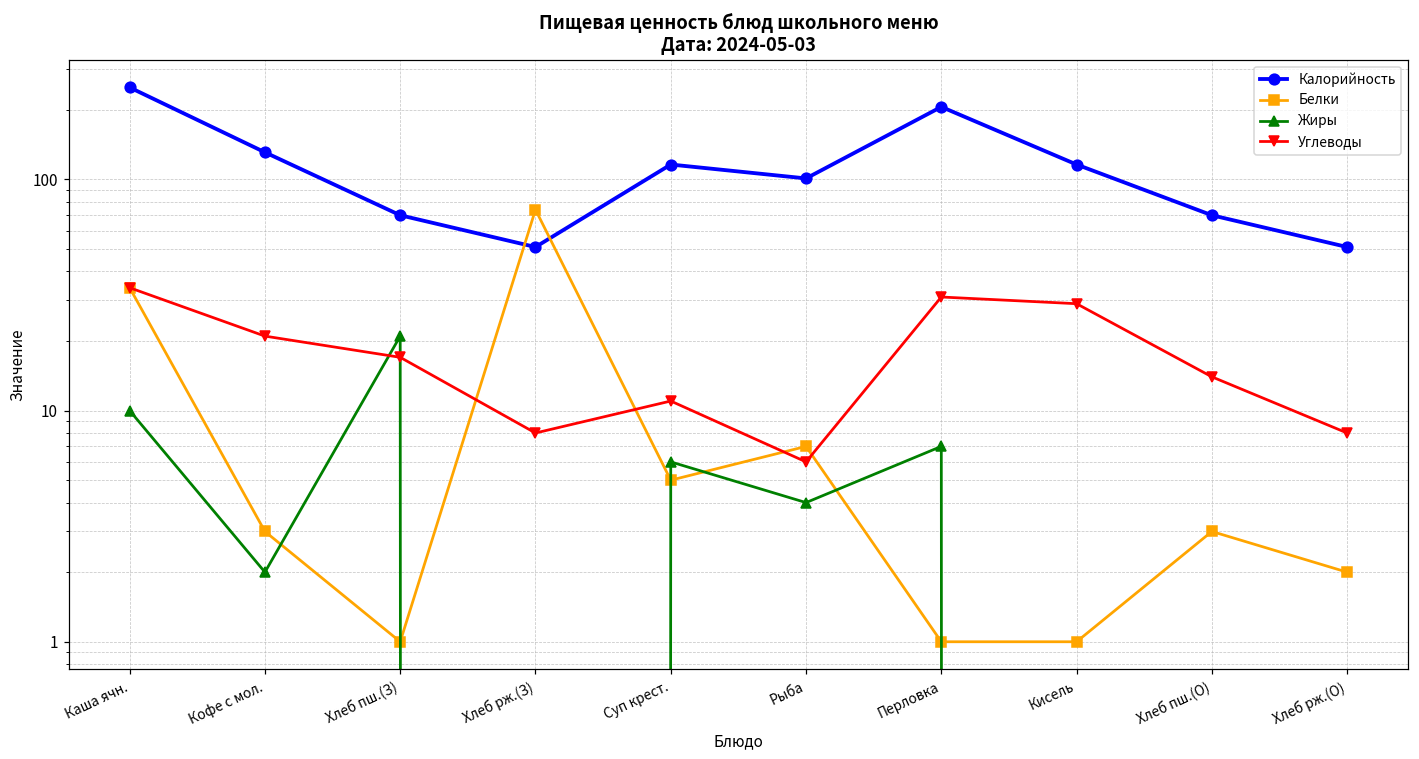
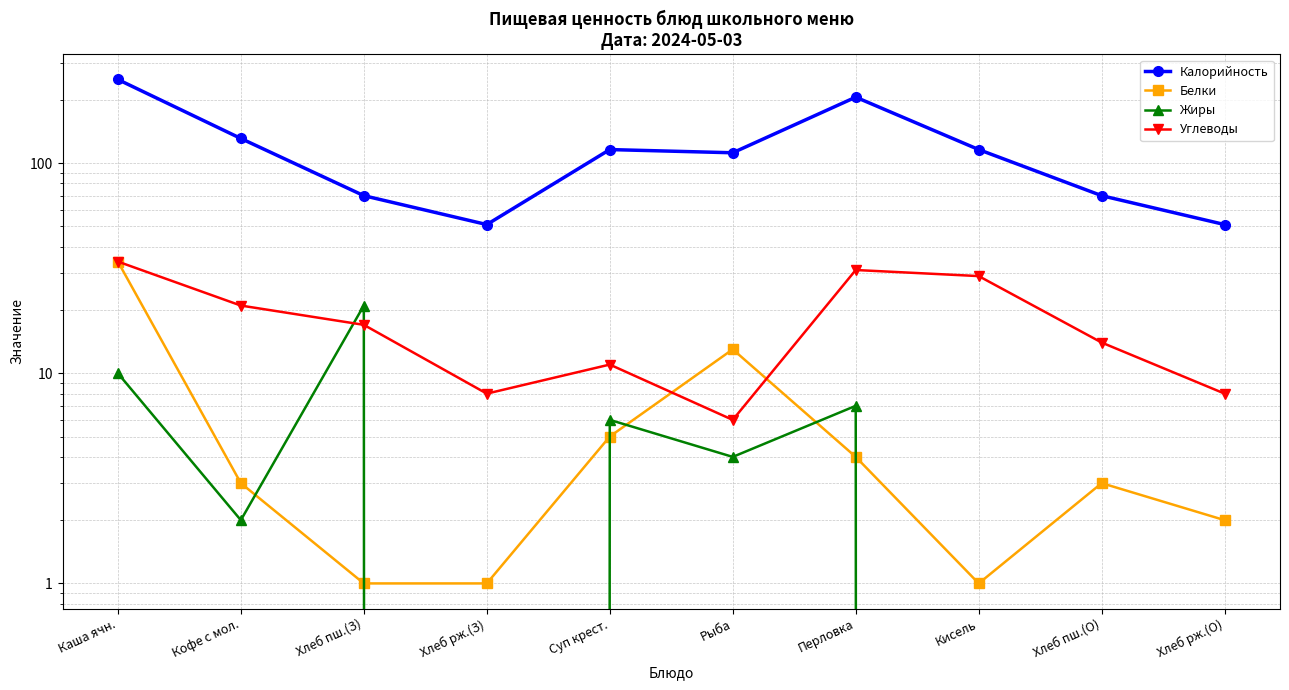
Белки, Хлеб рж.(З): 74 -> 1
Калорийность, Рыба: 100 -> 110
Белки, Рыба: 7 -> 13
Белки, Перловка: 1 -> 4
